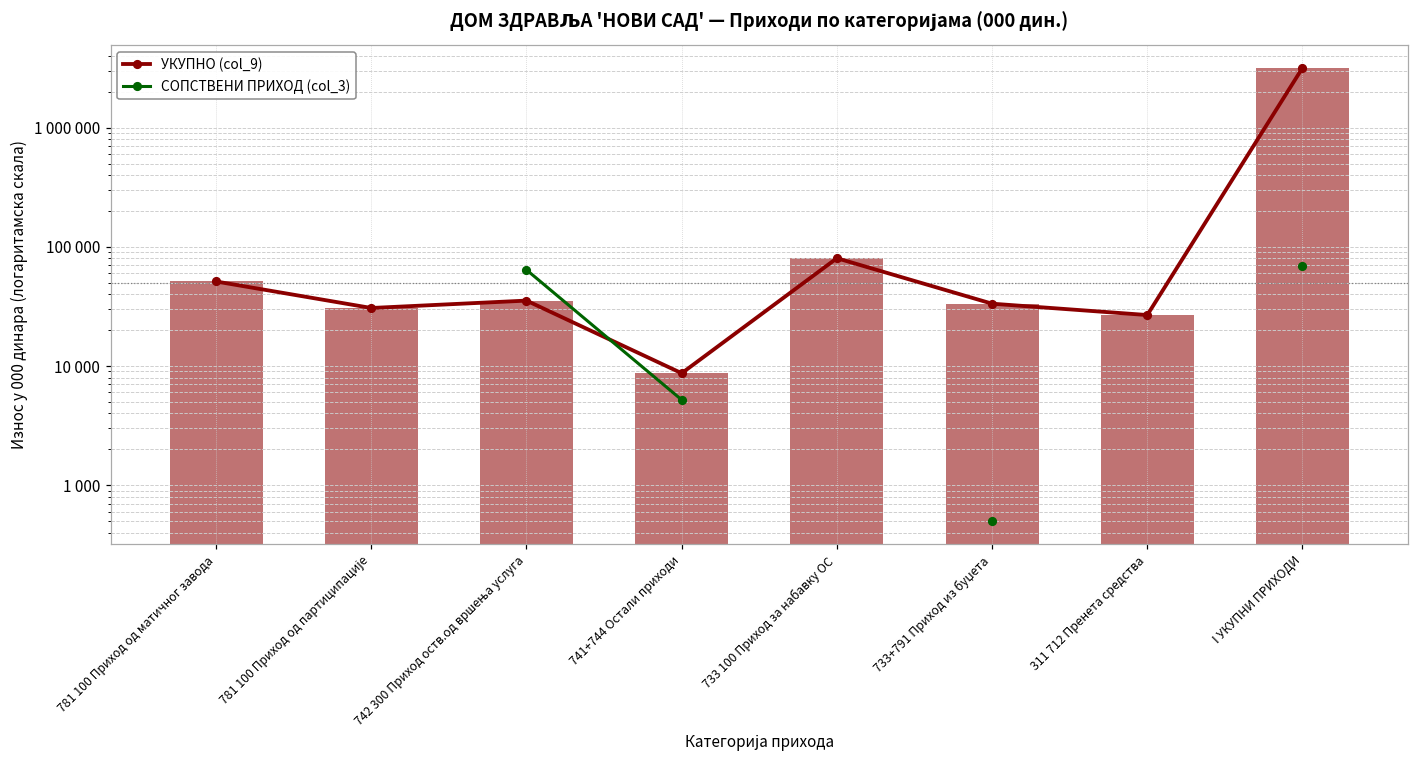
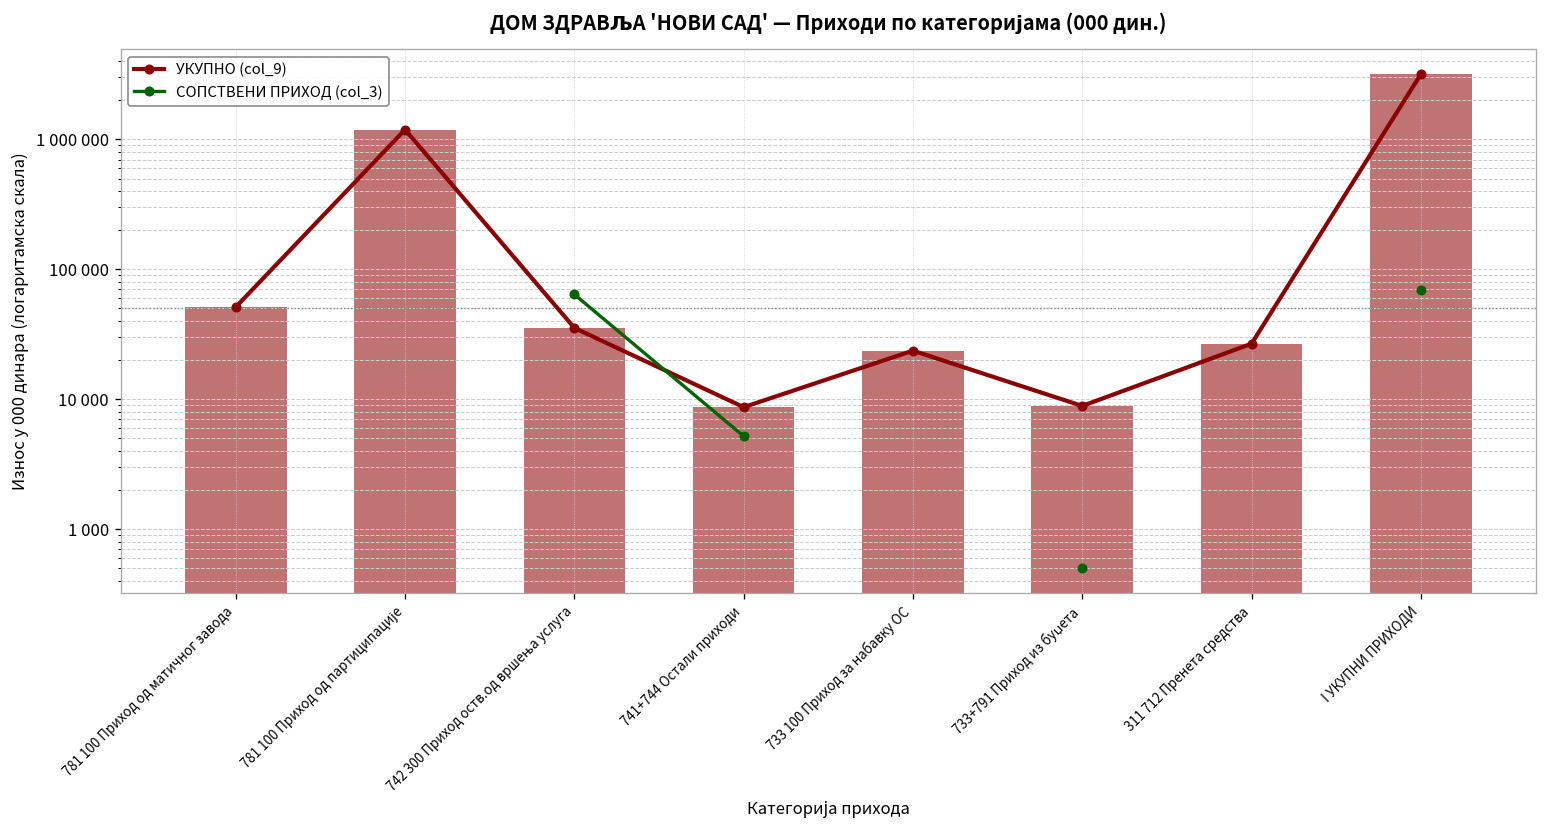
УКУПНО (col_9), 781 100 Приход од партиципације: 31000 -> 1200000
УКУПНО (col_9), 733 100 Приход за набавку ОС: 80000 -> 24000
УКУПНО (col_9), 733+791 Приход из буџета: 33000 -> 9000
